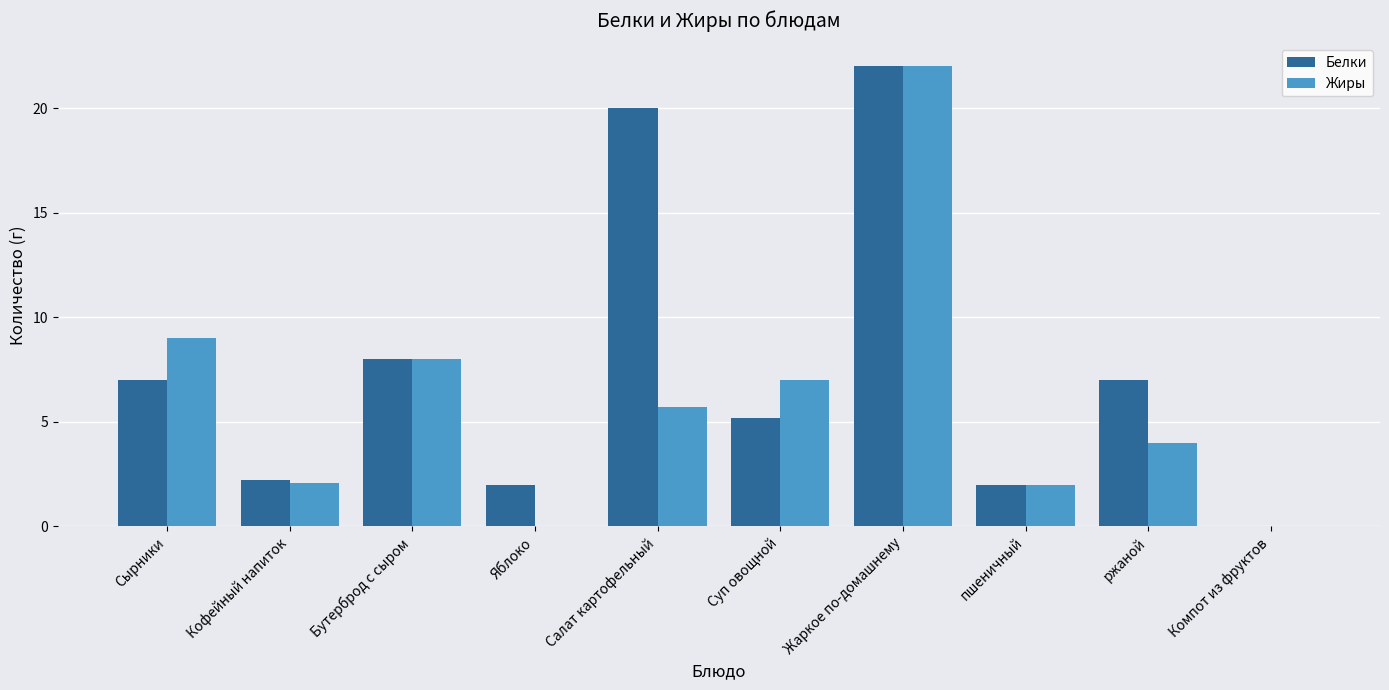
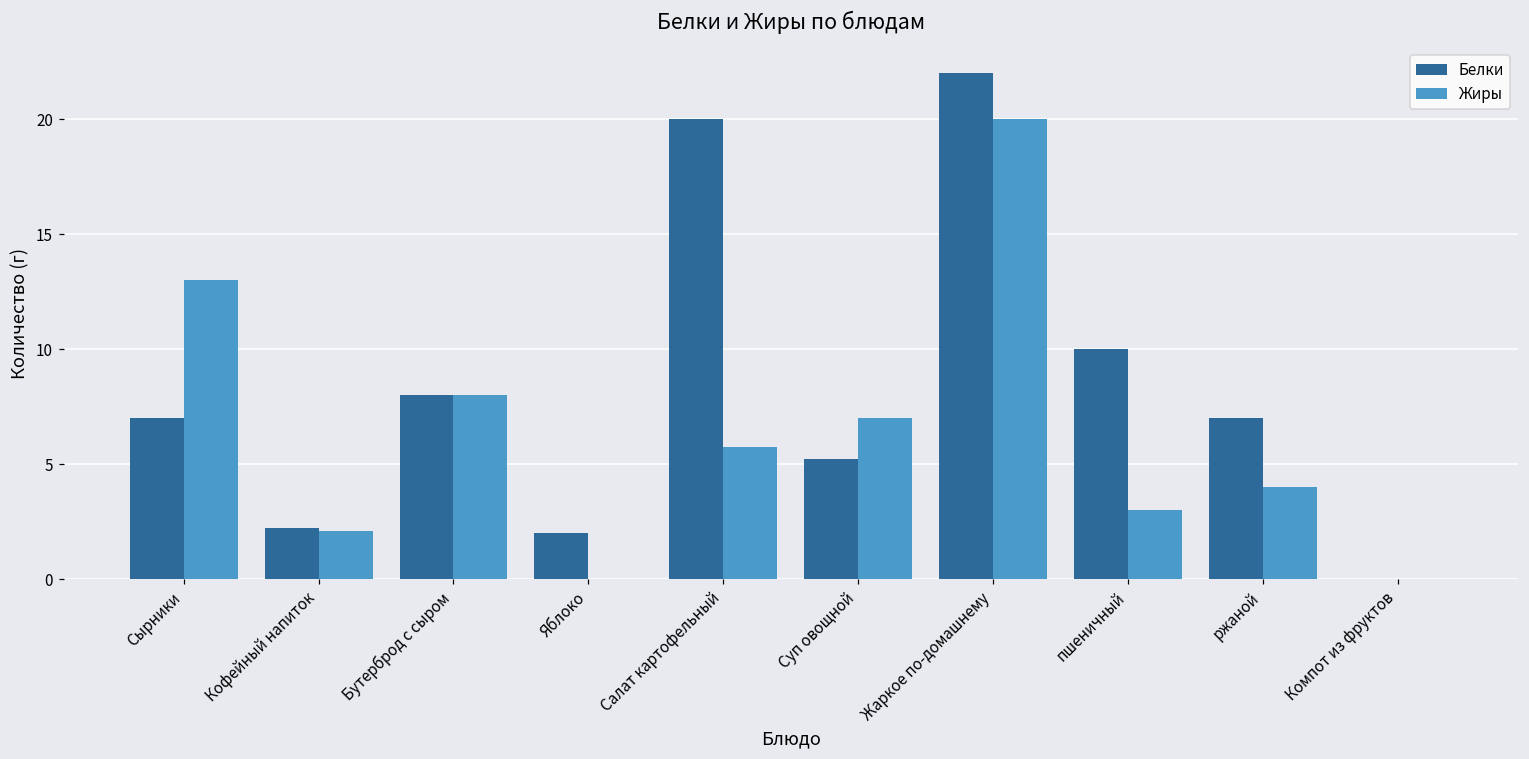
Жиры, Сырники: 9 -> 13
Жиры, Жаркое по-домашнему: 22 -> 20
Белки, пшеничный: 2 -> 10
Жиры, пшеничный: 2 -> 3
